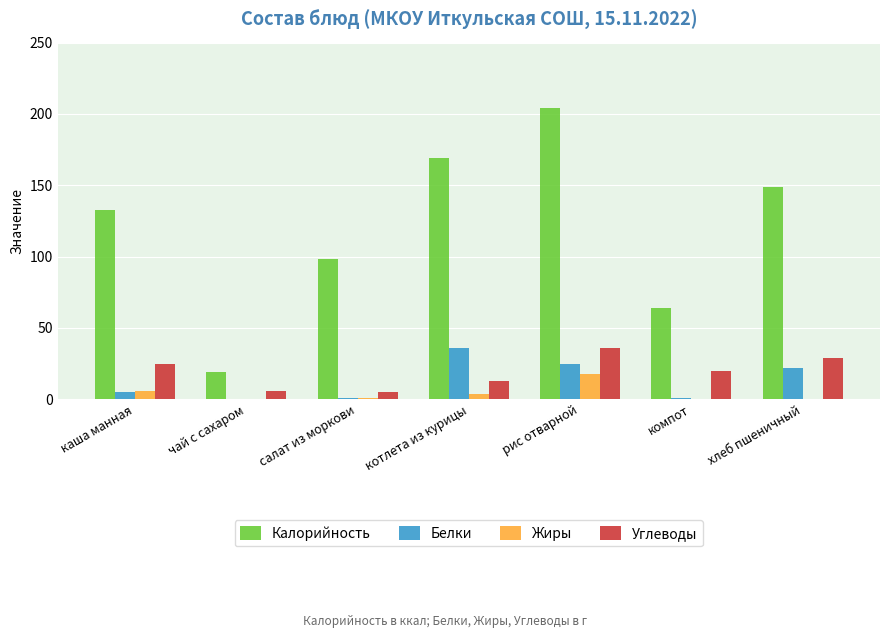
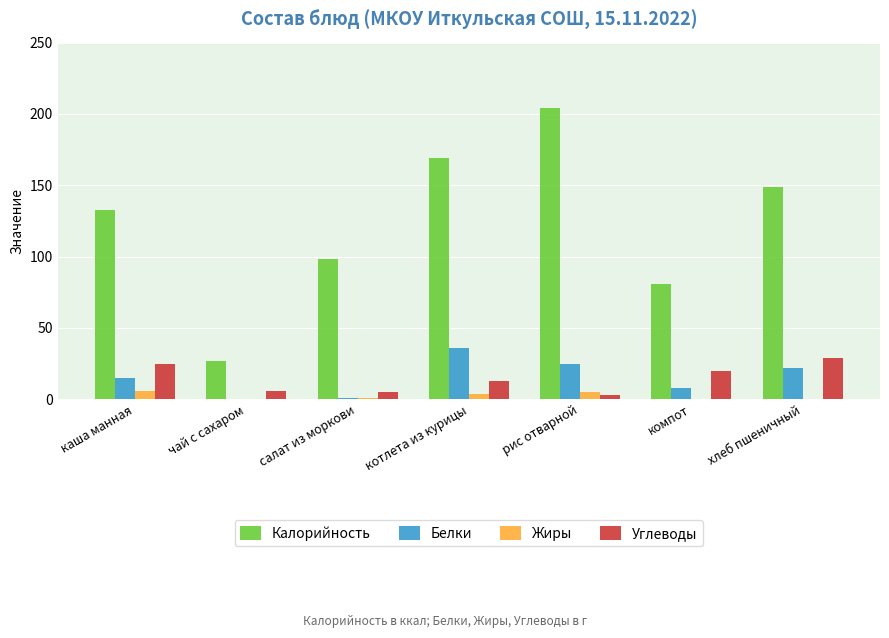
Белки, каша манная: 5 -> 15
Калорийность, чай с сахаром: 19 -> 27
Жиры, рис отварной: 18 -> 5
Углеводы, рис отварной: 36 -> 3
Калорийность, компот: 64 -> 81
Белки, компот: 1 -> 8
